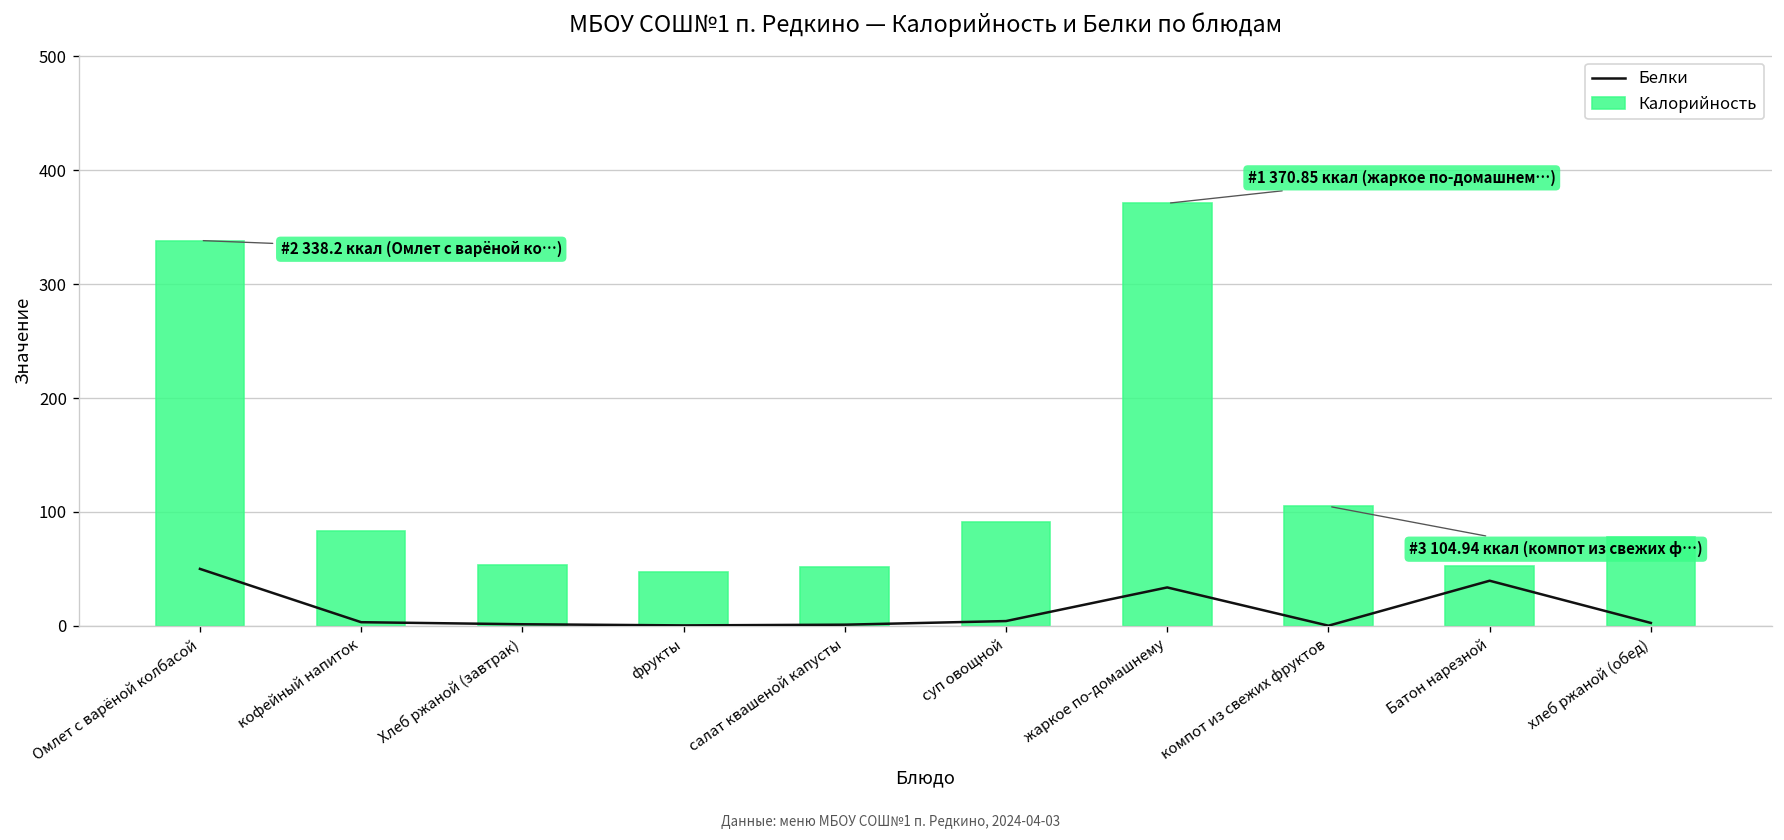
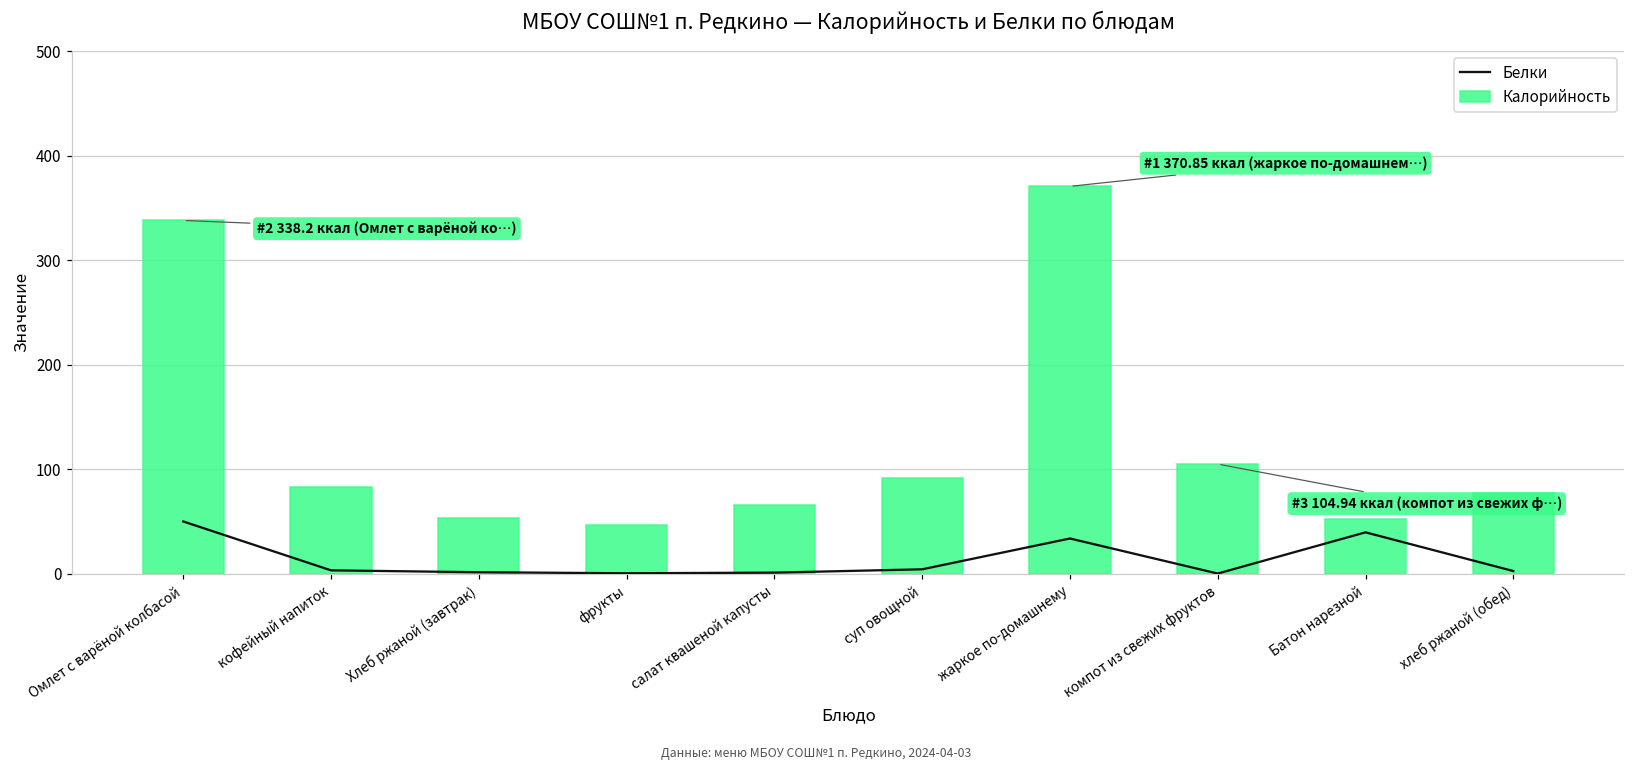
Калорийность, салат квашеной капусты: 50 -> 70
